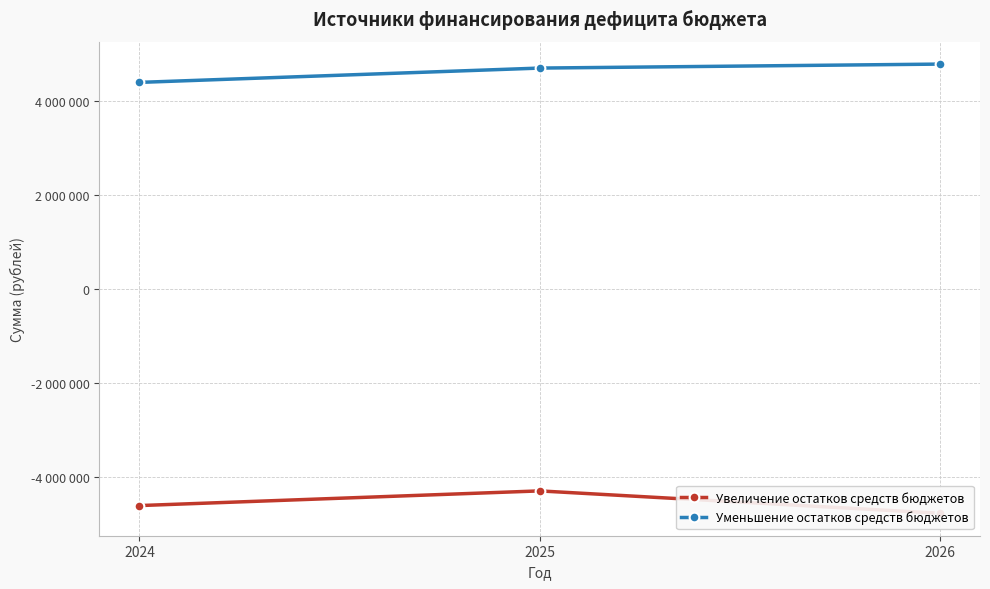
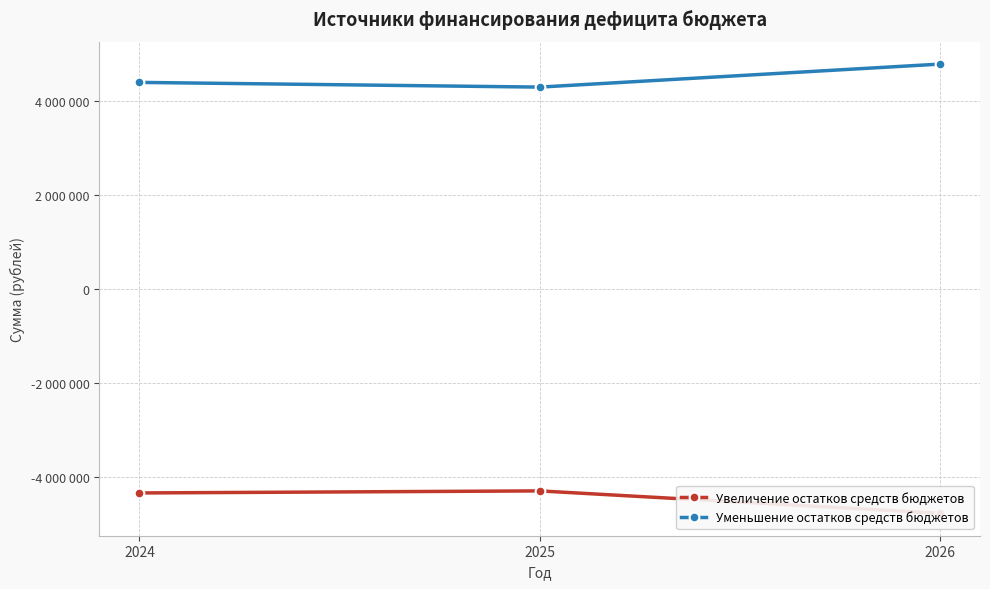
Увеличение остатков средств бюджетов, 2024: -4600000 -> -4300000
Уменьшение остатков средств бюджетов, 2025: 4700000 -> 4300000
